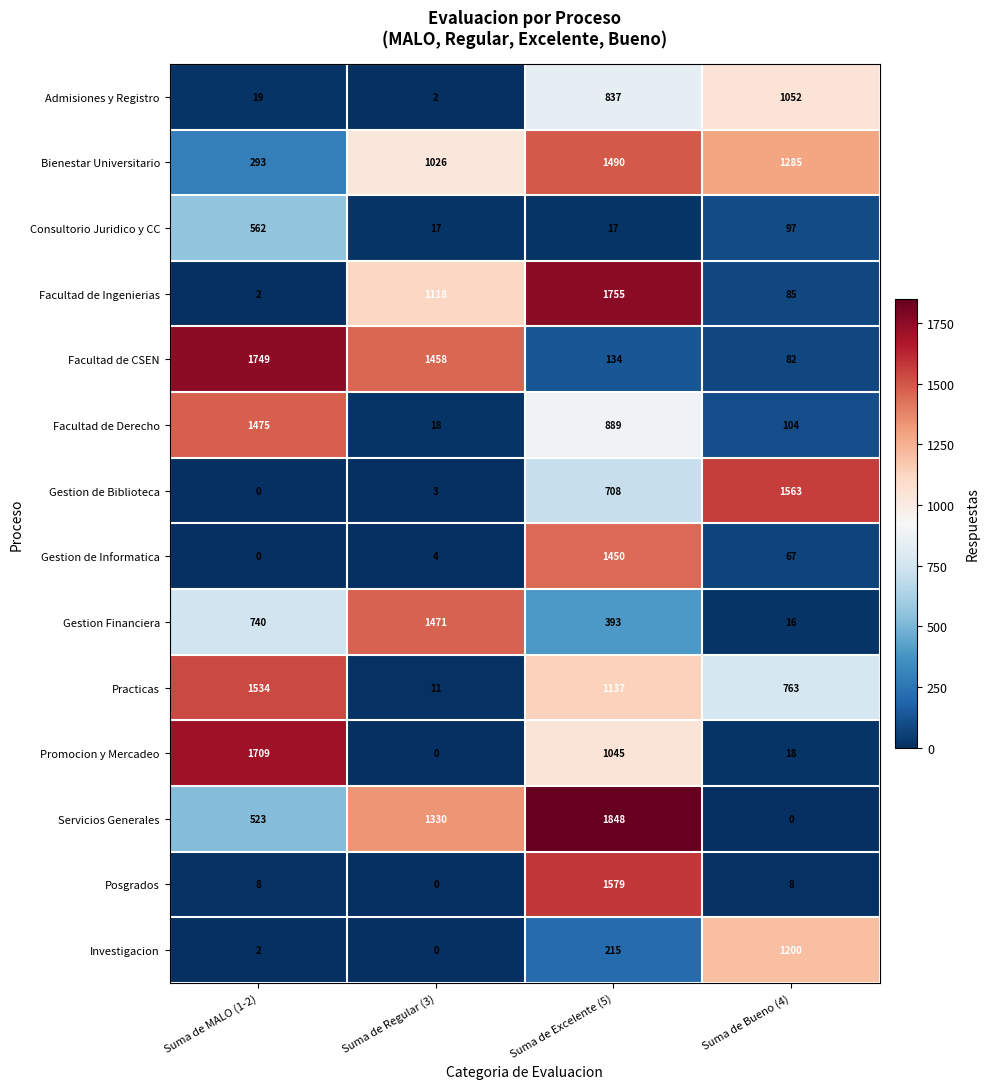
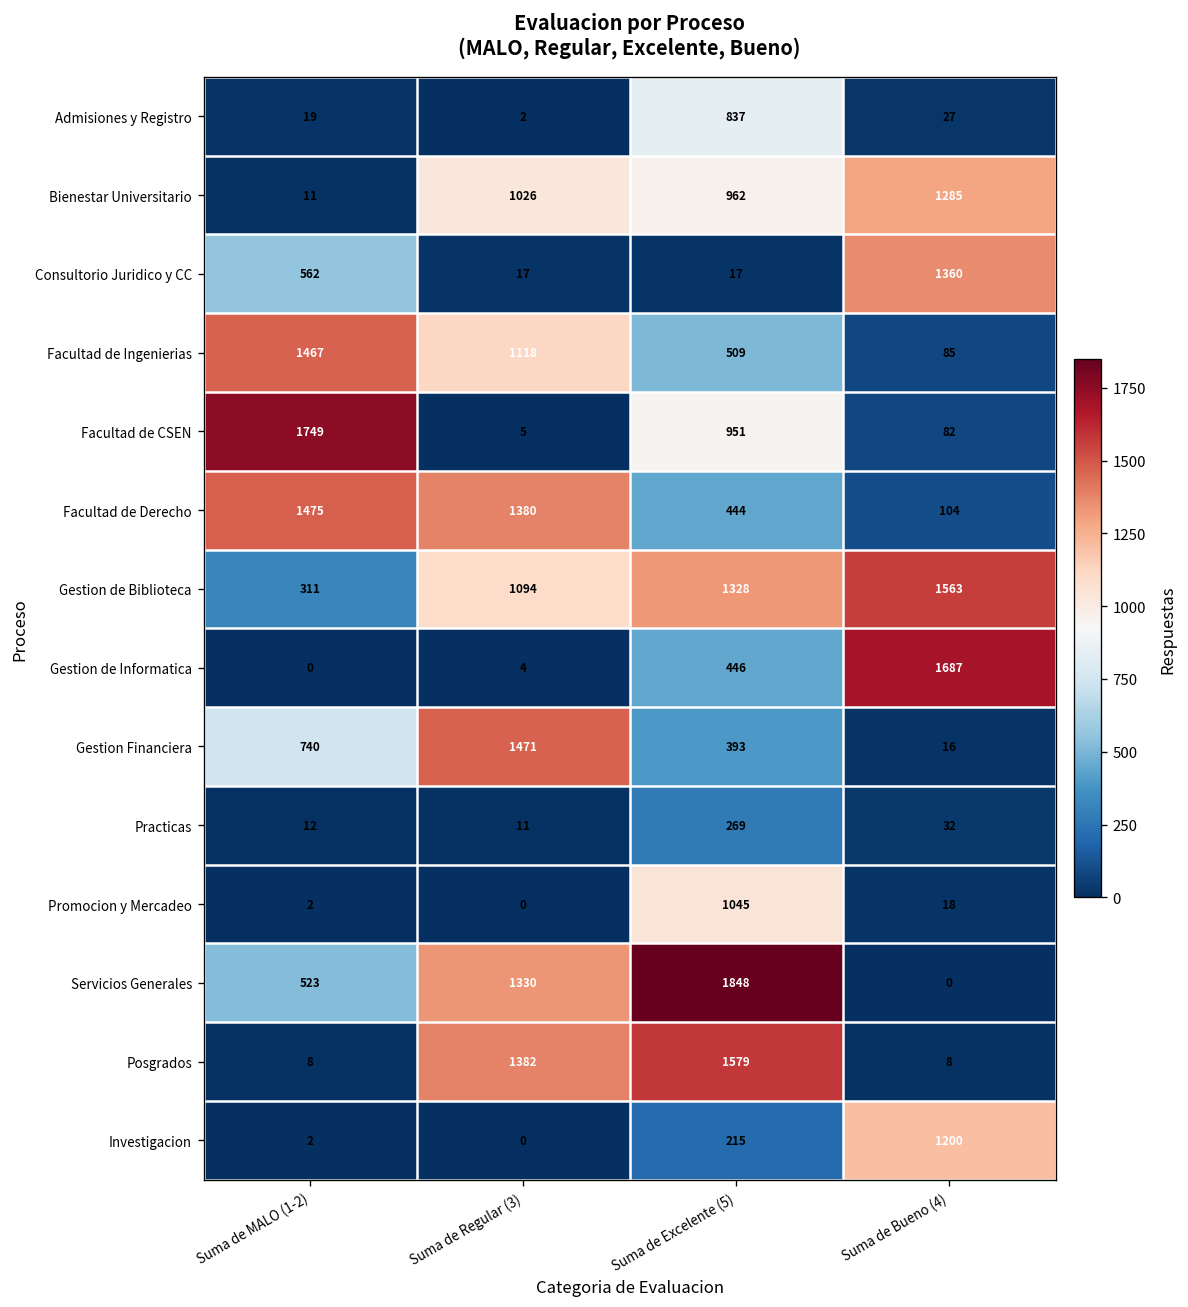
Admisiones y Registro, Suma de Bueno (4): 1052 -> 27
Bienestar Universitario, Suma de MALO (1-2): 293 -> 11
Bienestar Universitario, Suma de Excelente (5): 1490 -> 962
Consultorio Juridico y CC, Suma de Bueno (4): 97 -> 1360
Facultad de Ingenierias, Suma de MALO (1-2): 2 -> 1467
Facultad de Ingenierias, Suma de Excelente (5): 1755 -> 509
Facultad de CSEN, Suma de Regular (3): 1458 -> 5
Facultad de CSEN, Suma de Excelente (5): 134 -> 951
Facultad de Derecho, Suma de Regular (3): 18 -> 1380
Facultad de Derecho, Suma de Excelente (5): 889 -> 444
Gestion de Biblioteca, Suma de MALO (1-2): 0 -> 311
Gestion de Biblioteca, Suma de Regular (3): 3 -> 1094
Gestion de Biblioteca, Suma de Excelente (5): 708 -> 1328
Gestion de Informatica, Suma de Excelente (5): 1450 -> 446
Gestion de Informatica, Suma de Bueno (4): 67 -> 1687
Practicas, Suma de MALO (1-2): 1534 -> 12
Practicas, Suma de Excelente (5): 1137 -> 269
Practicas, Suma de Bueno (4): 763 -> 32
Promocion y Mercadeo, Suma de MALO (1-2): 1709 -> 2
Posgrados, Suma de Regular (3): 0 -> 1382
